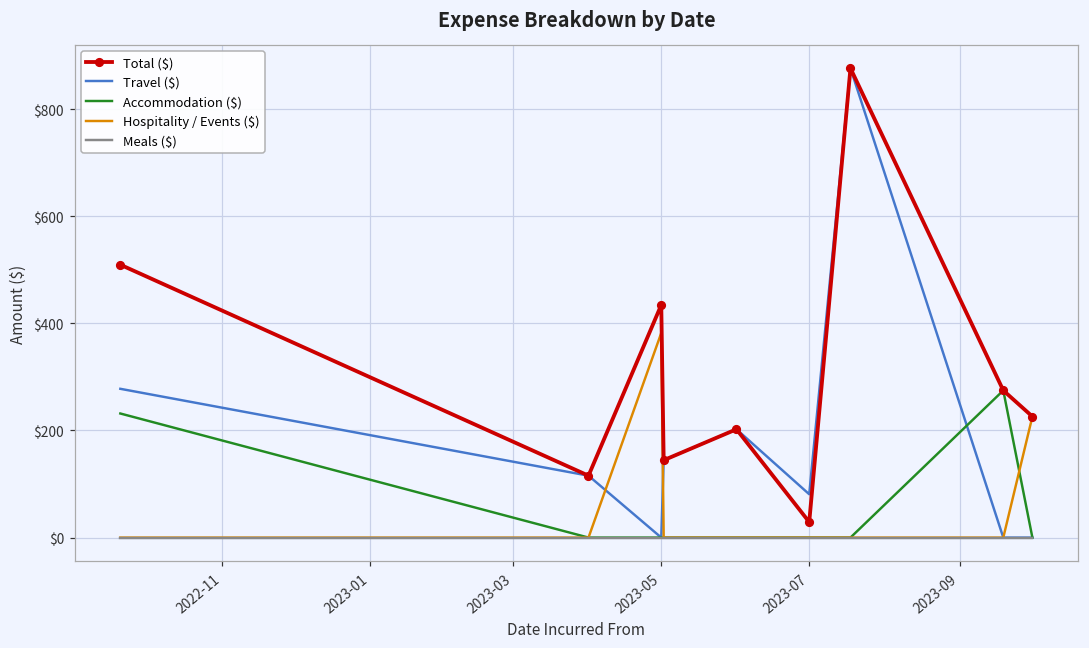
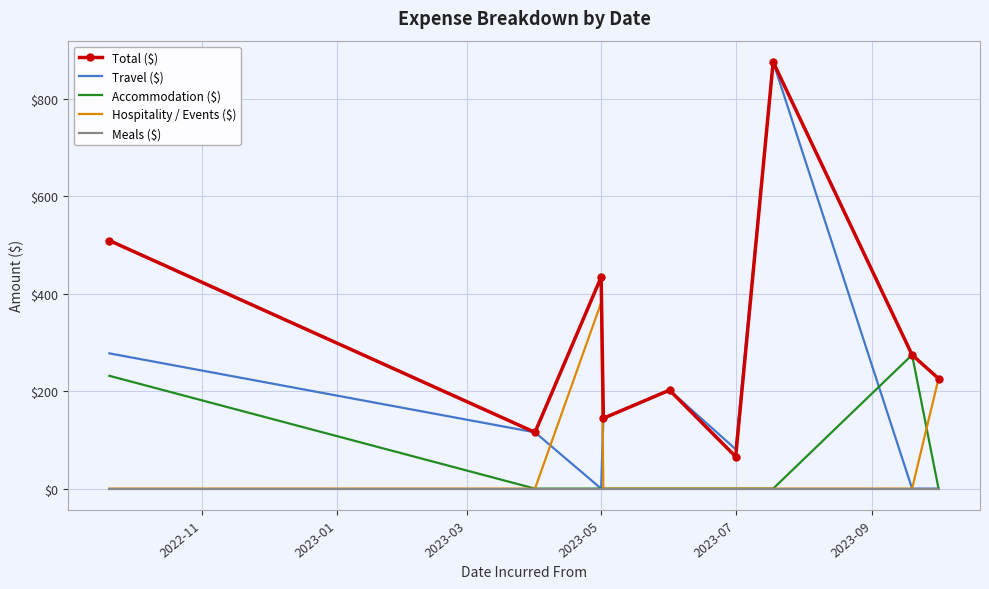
Total ($), 2023-07: $30 -> $70
